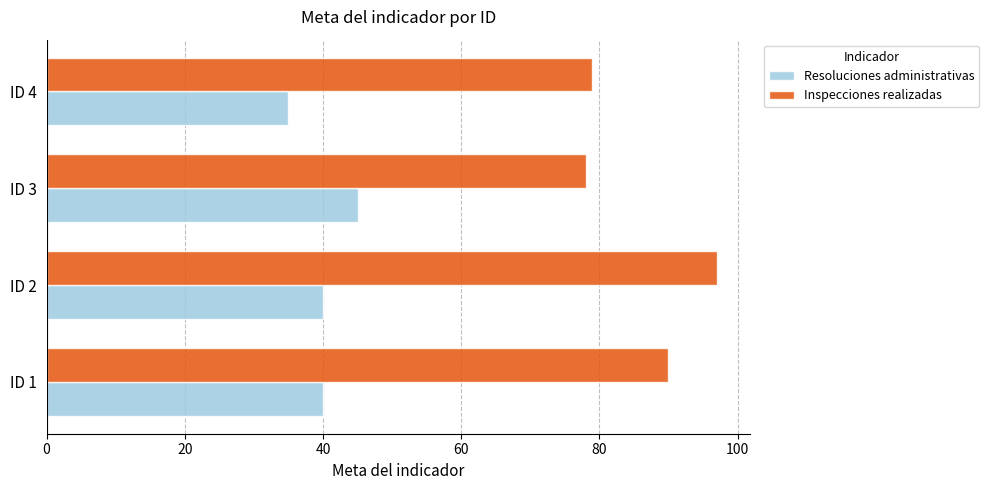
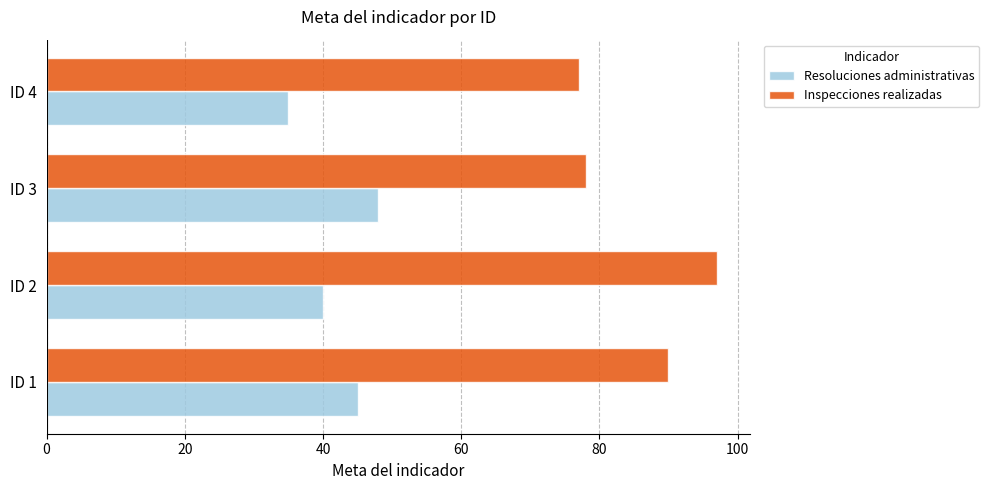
Inspecciones realizadas, ID 4: 79 -> 77
Resoluciones administrativas, ID 3: 45 -> 48
Resoluciones administrativas, ID 1: 40 -> 45
